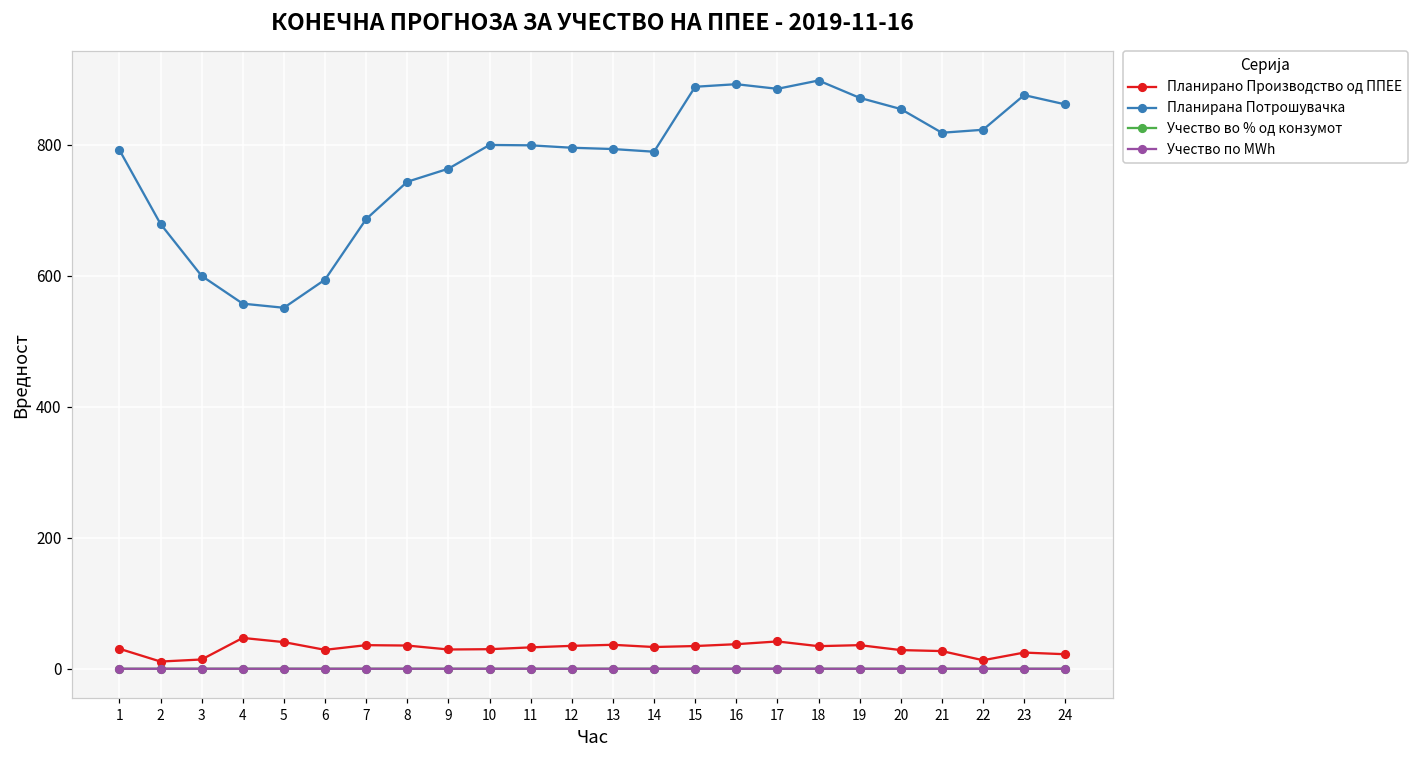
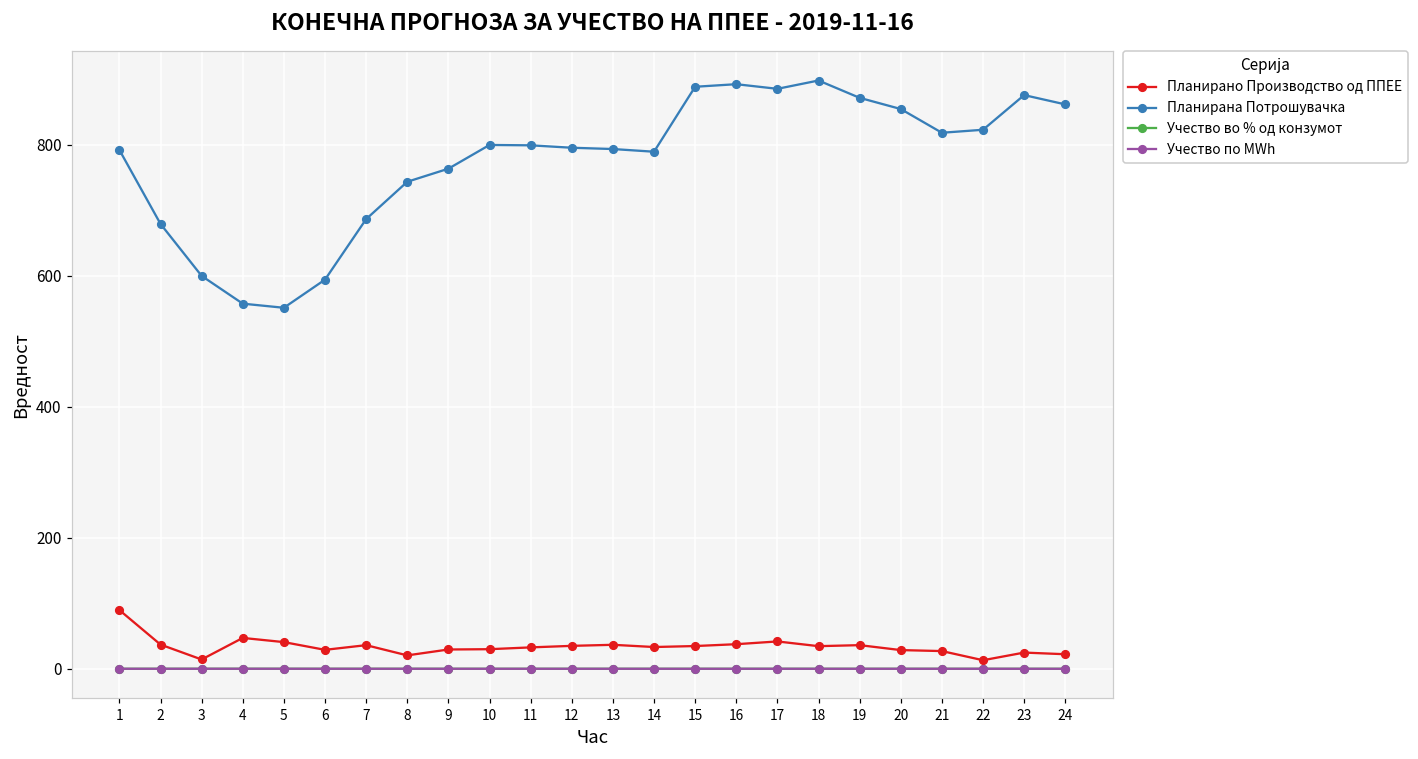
Планирано Производство од ППЕЕ, 1: 30 -> 90
Планирано Производство од ППЕЕ, 2: 10 -> 40
Планирано Производство од ППЕЕ, 8: 40 -> 20
